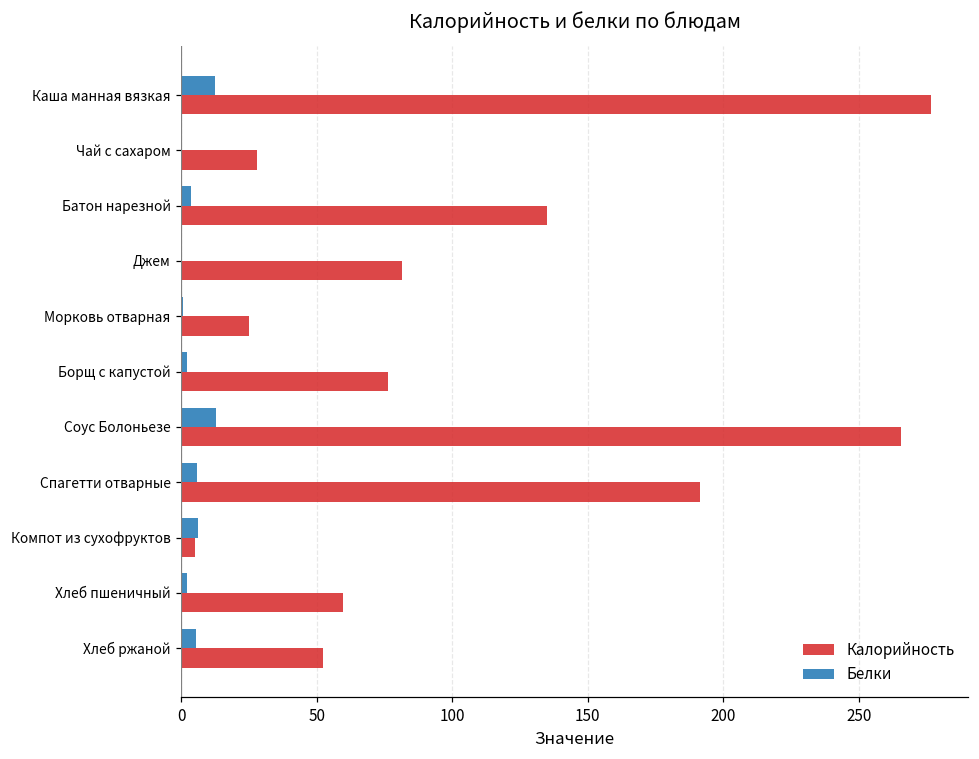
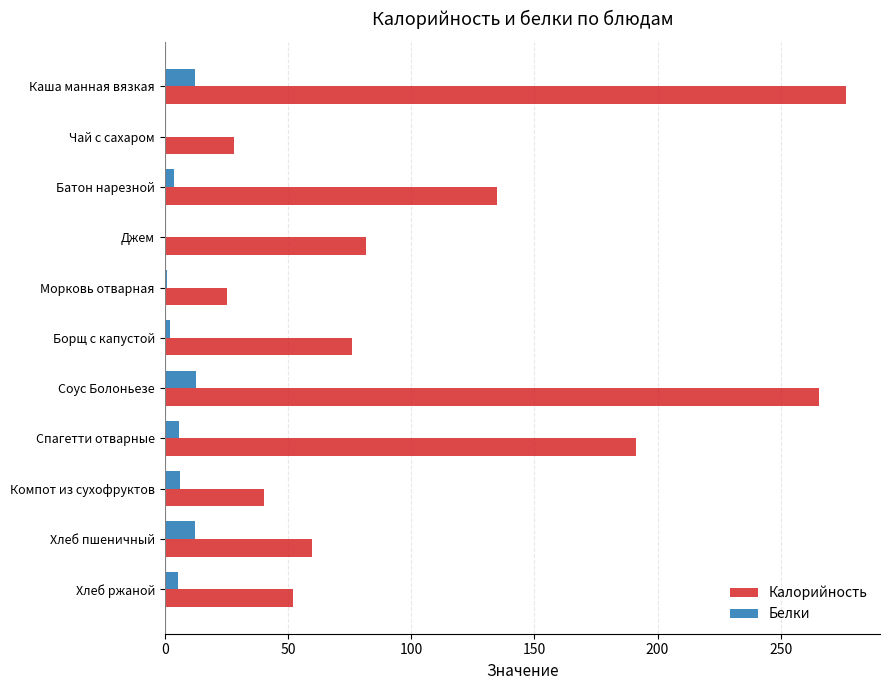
Калорийность, Компот из сухофруктов: 5 -> 40
Белки, Хлеб пшеничный: 2 -> 12
